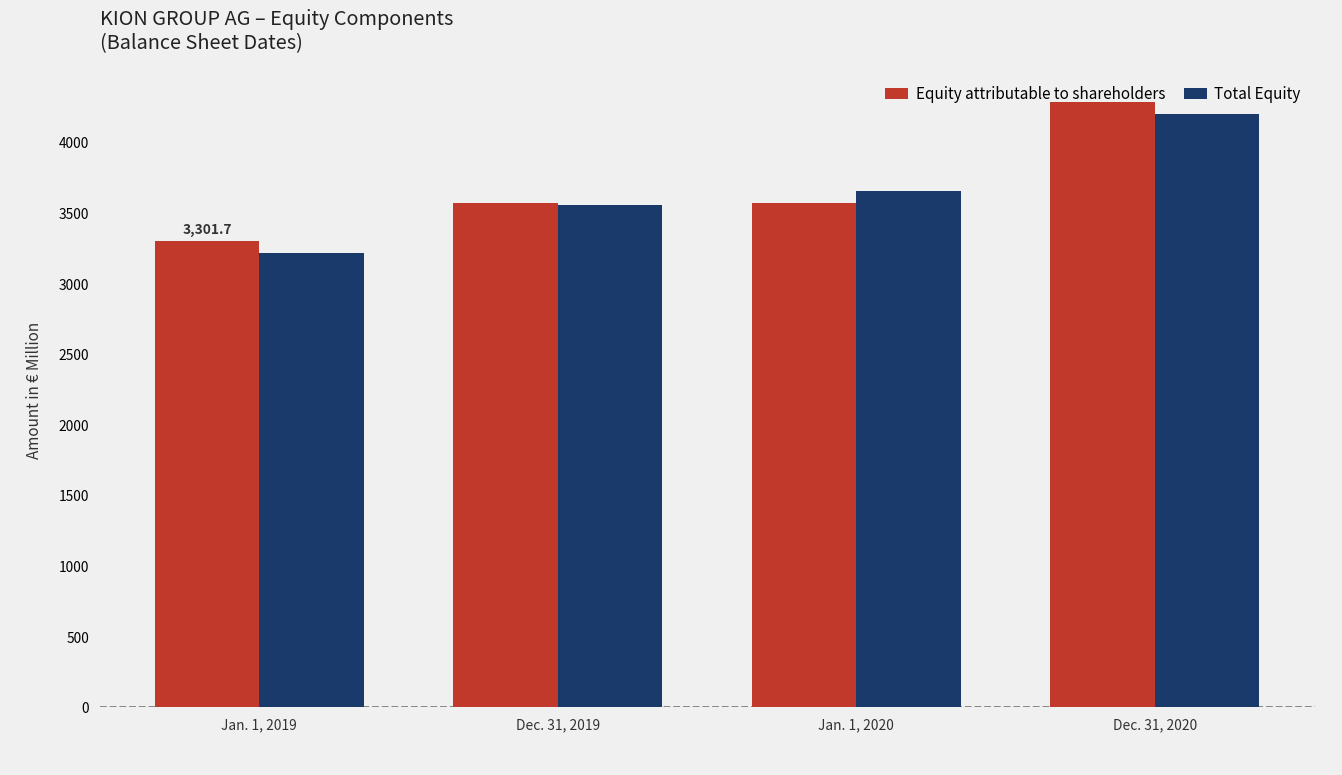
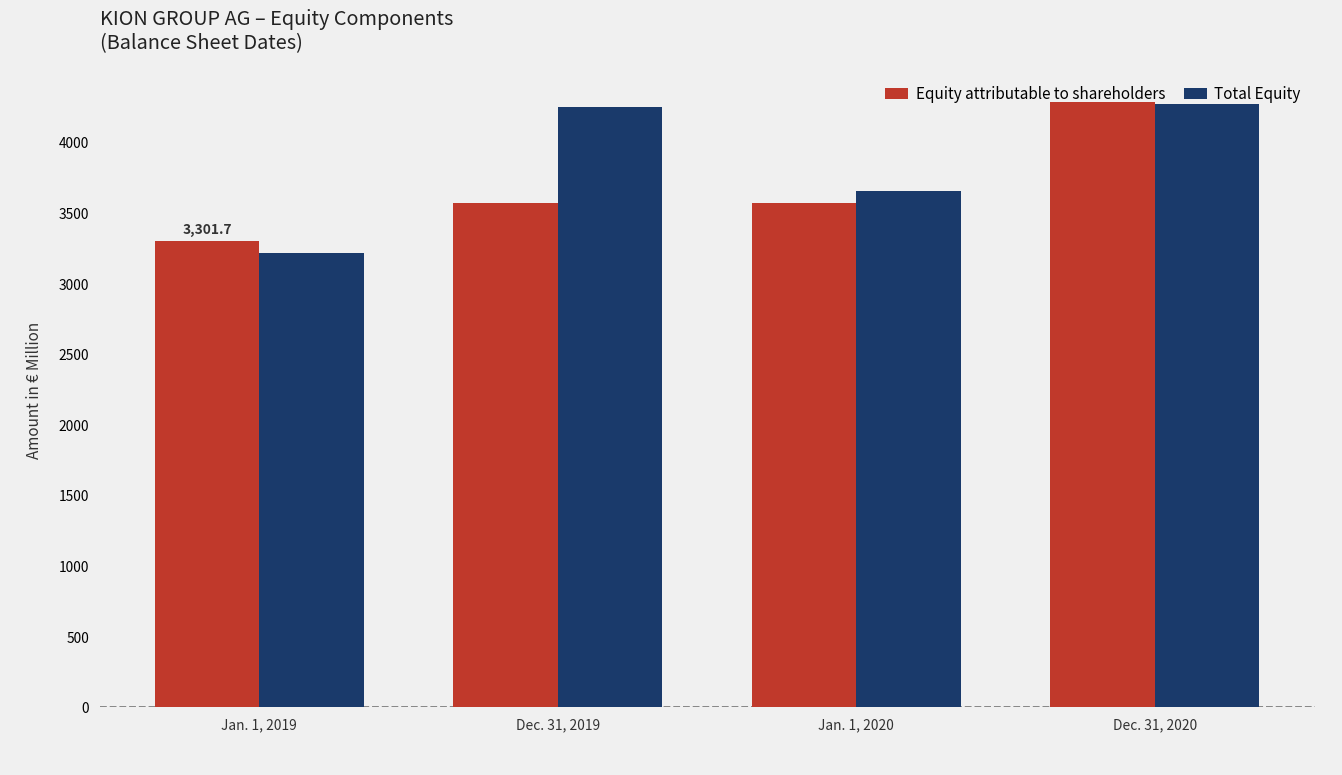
Total Equity, Dec. 31, 2019: 3560 -> 4250
Total Equity, Dec. 31, 2020: 4200 -> 4270
